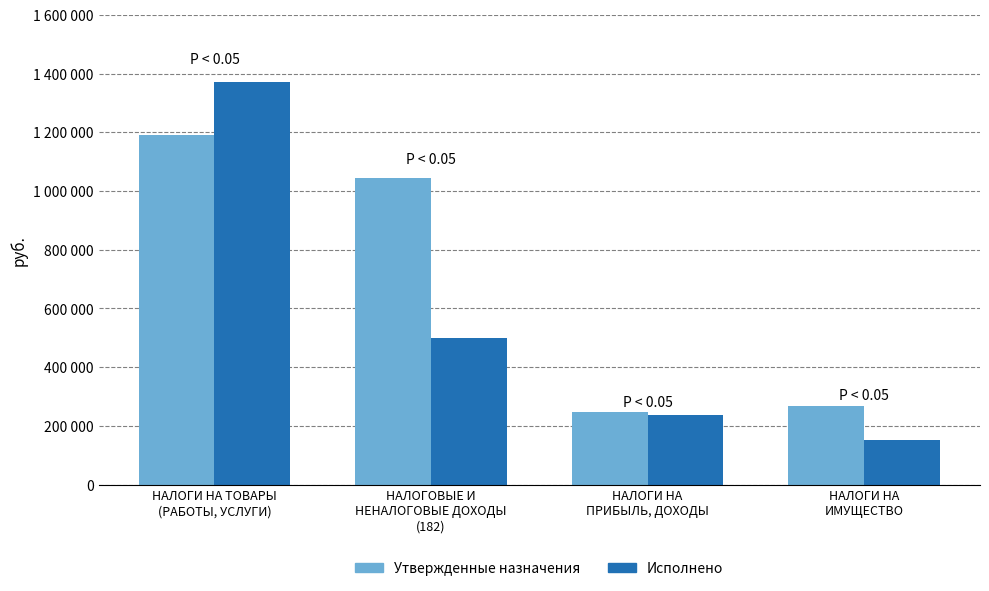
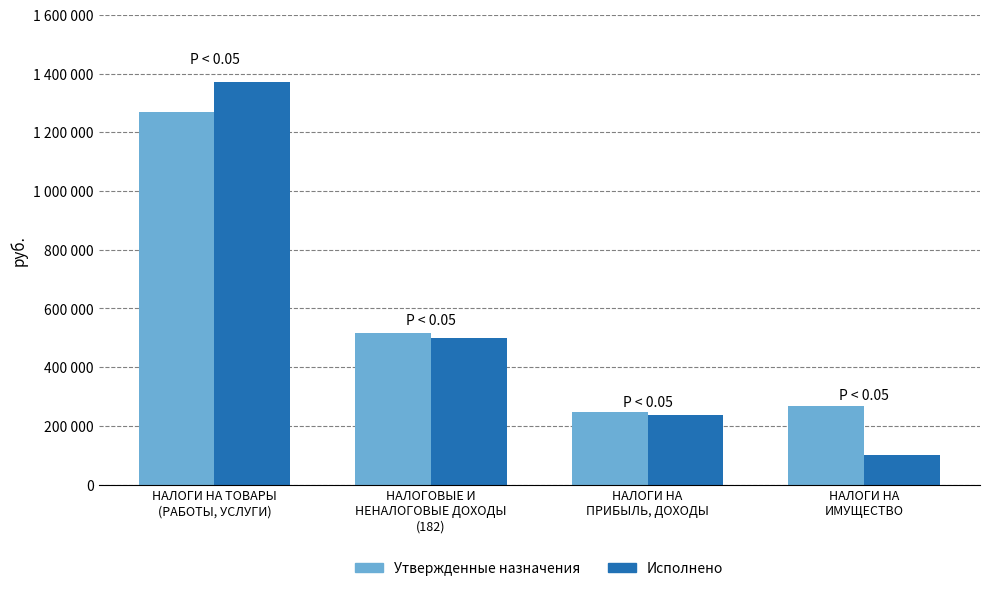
Утвержденные назначения, НАЛОГИ НА ТОВАРЫ (РАБОТЫ, УСЛУГИ): 1190000 -> 1270000
Утвержденные назначения, НАЛОГОВЫЕ И НЕНАЛОГОВЫЕ ДОХОДЫ (182): 1040000 -> 520000
Исполнено, НАЛОГИ НА ИМУЩЕСТВО: 150000 -> 100000
